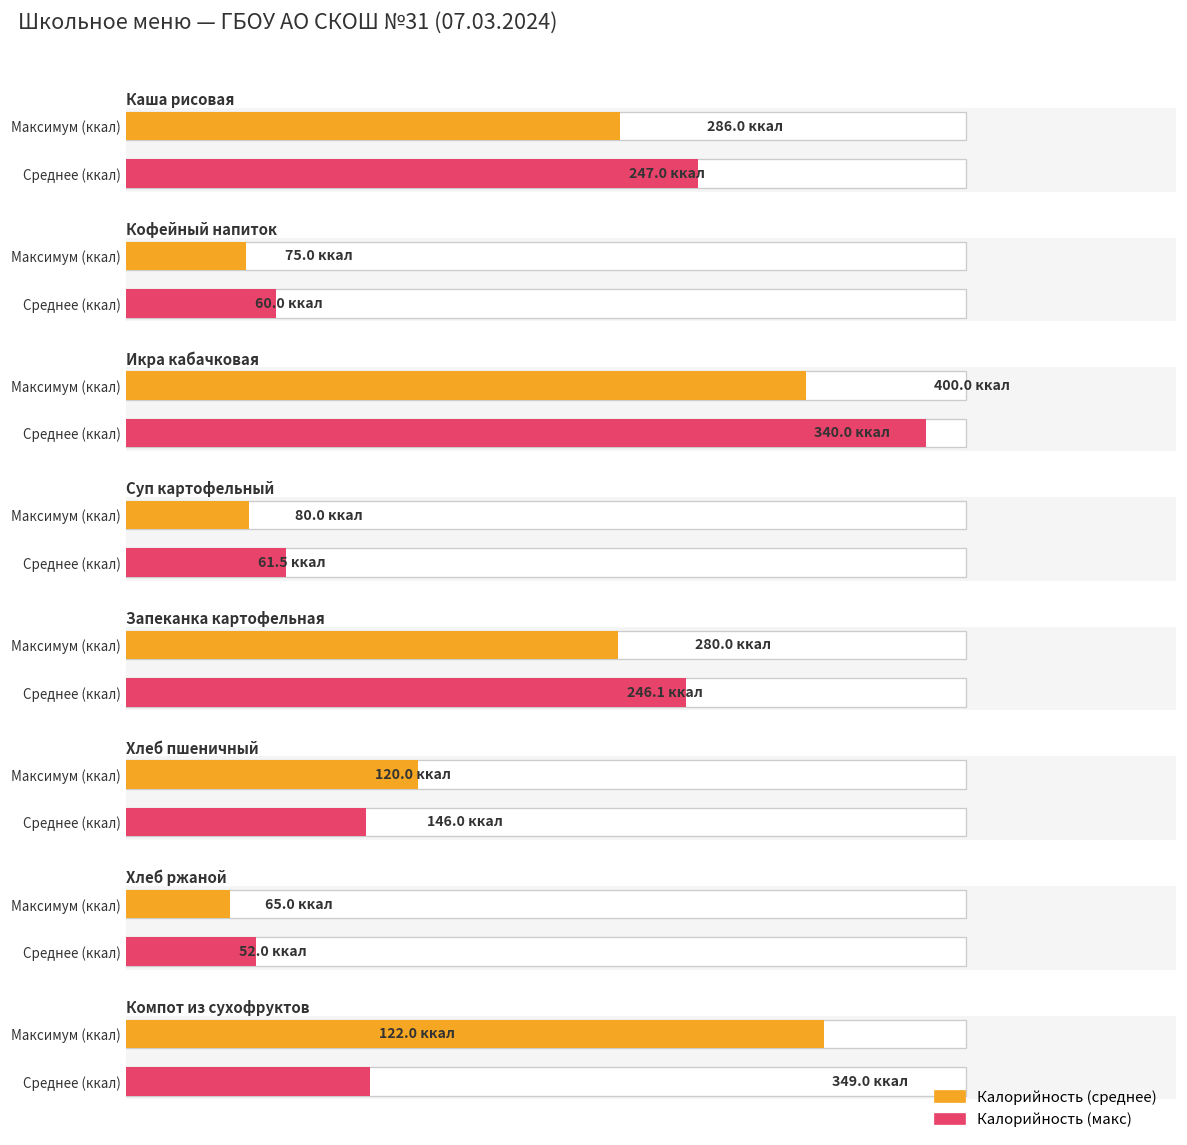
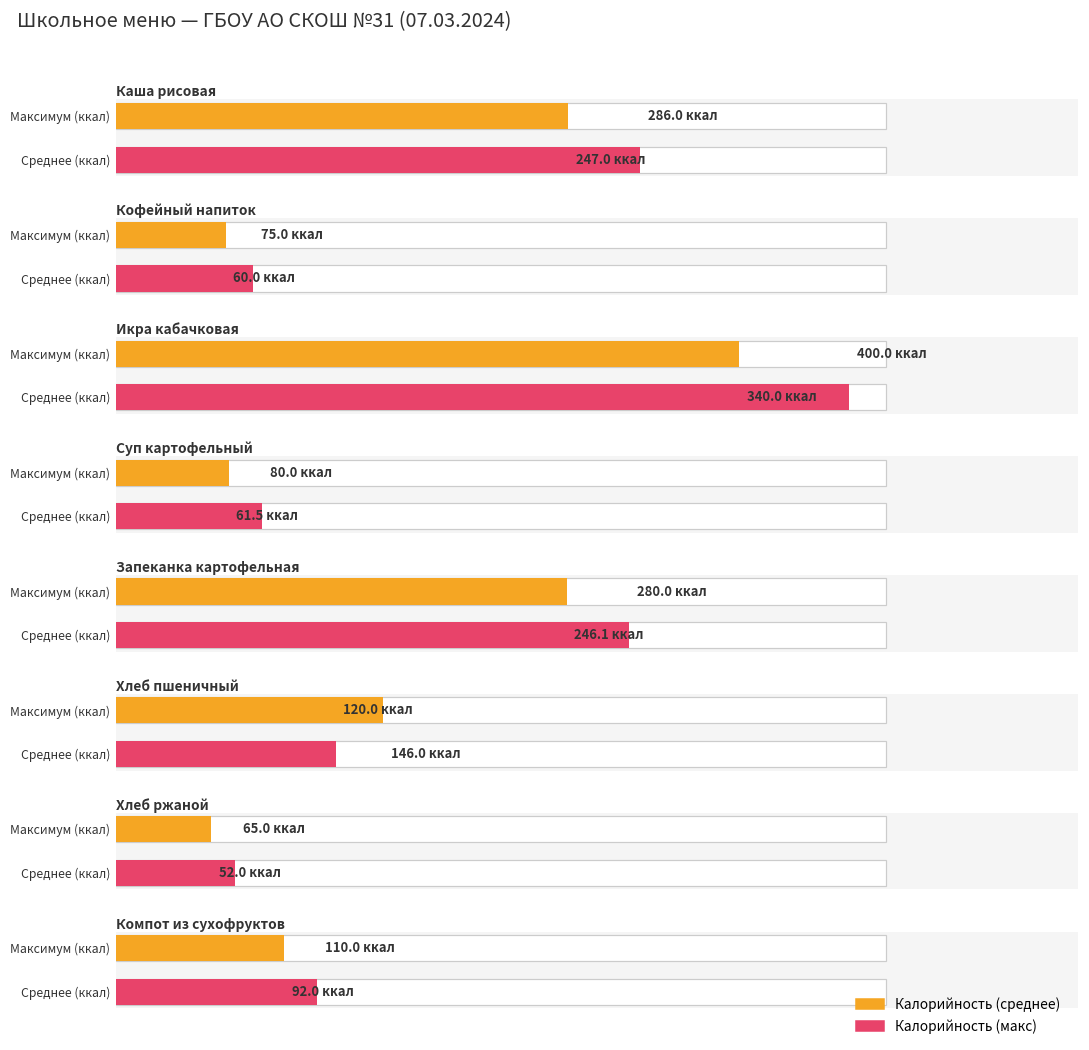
Компот из сухофруктов, Калорийность (среднее), Максимум (ккал): 349.0 -> 92.0
Компот из сухофруктов, Калорийность (макс), Среднее (ккал): 122.0 -> 110.0
